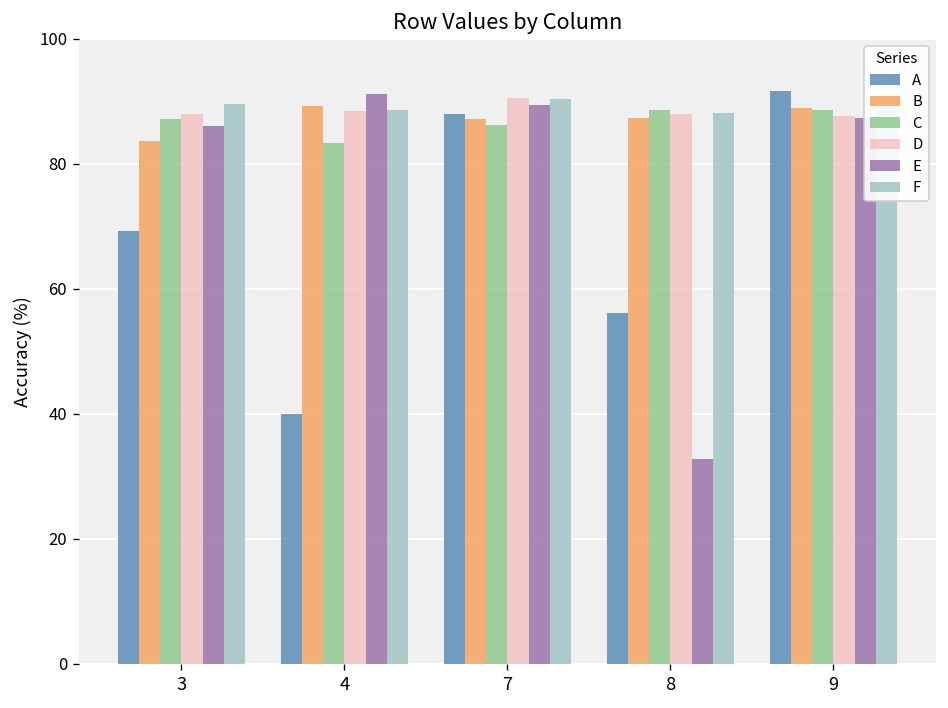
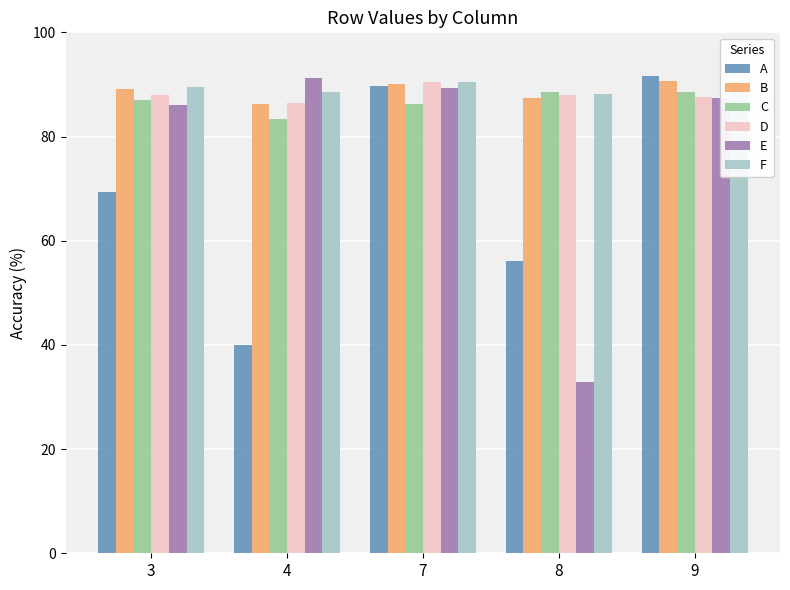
B, 3: 84 -> 89
B, 4: 89 -> 86
D, 4: 88 -> 87
A, 7: 88 -> 90
B, 7: 87 -> 90
B, 9: 89 -> 91
